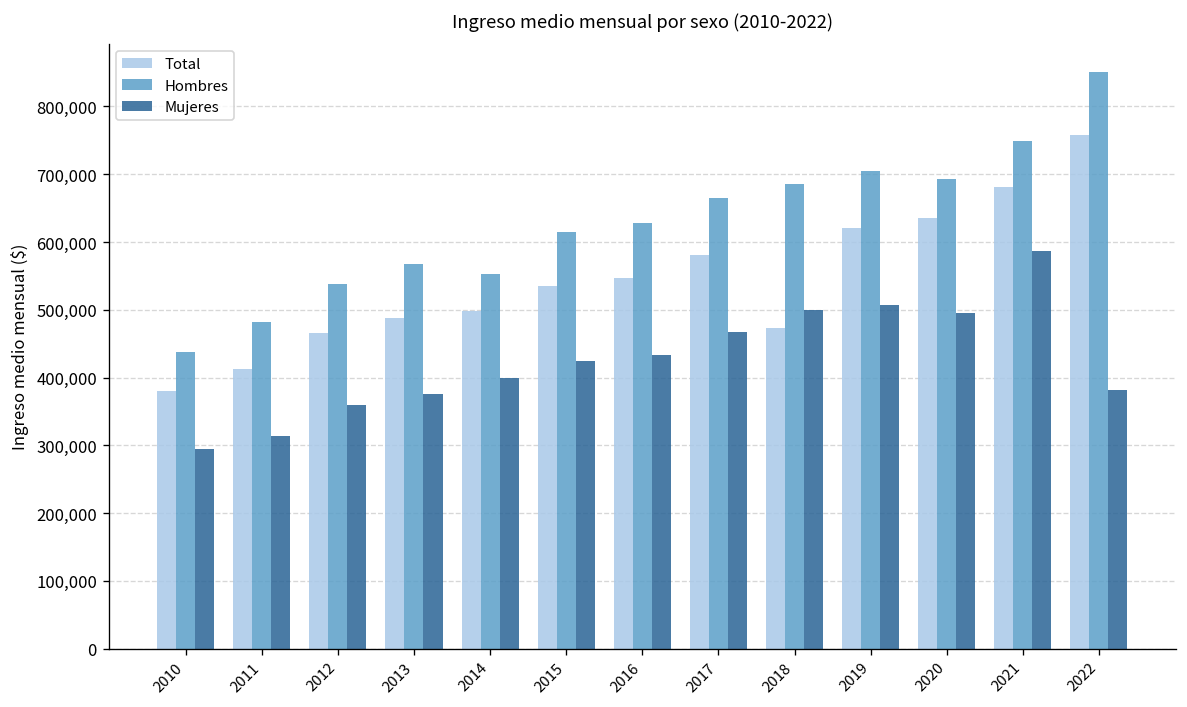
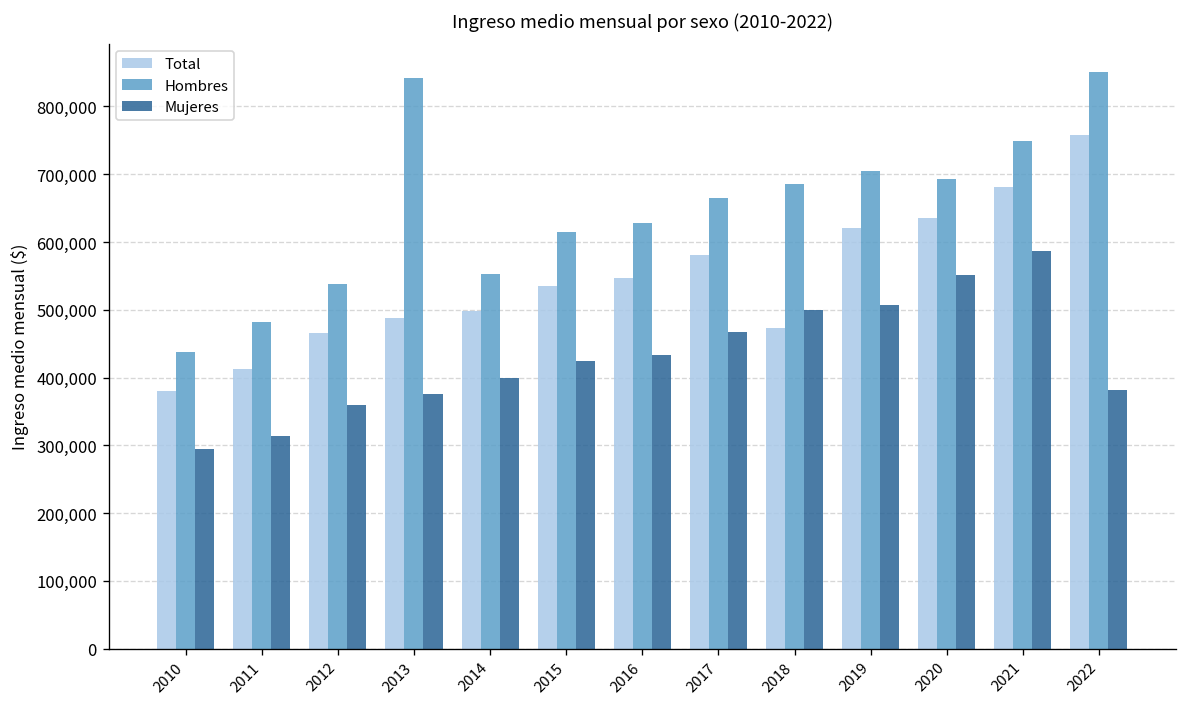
Hombres, 2013: 570,000 -> 840,000
Mujeres, 2020: 500,000 -> 550,000
